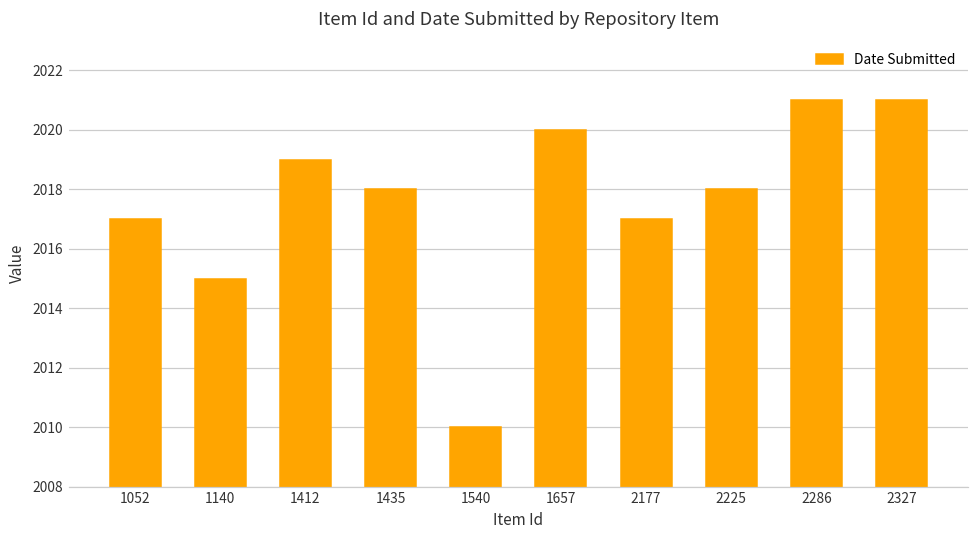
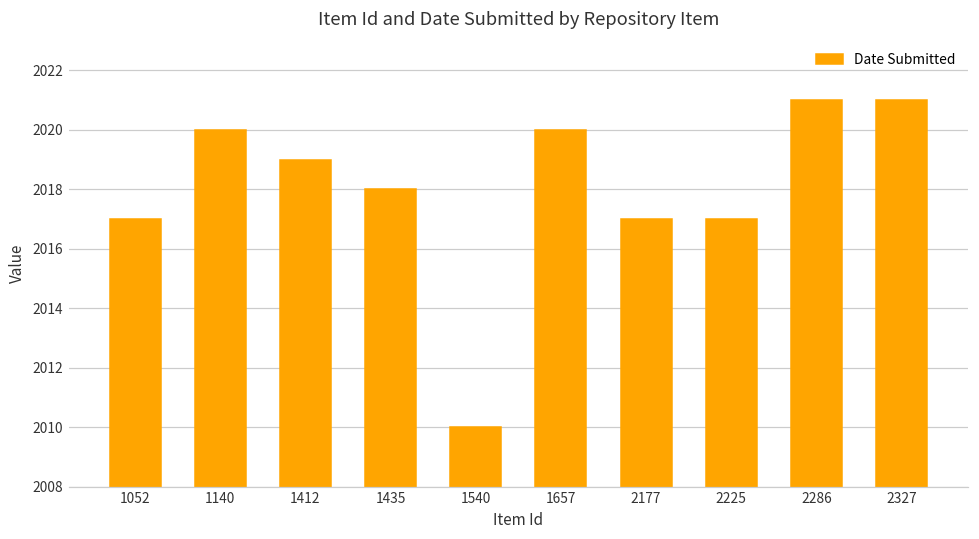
1140: 2015 -> 2020
2225: 2018 -> 2017
